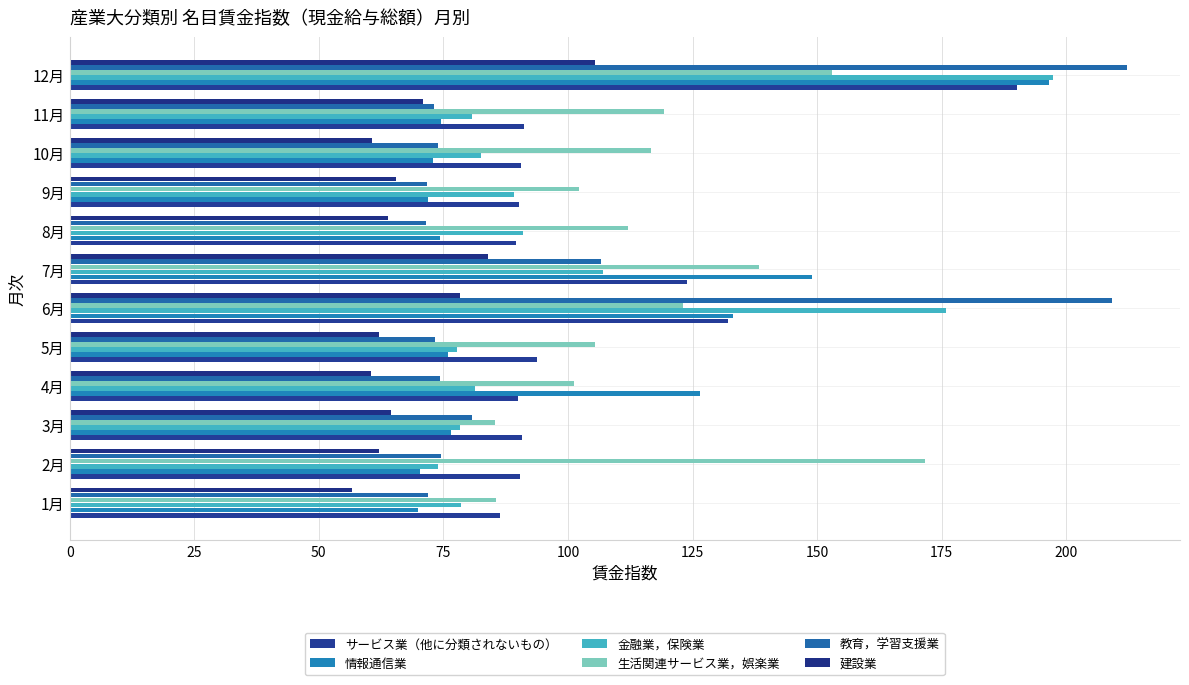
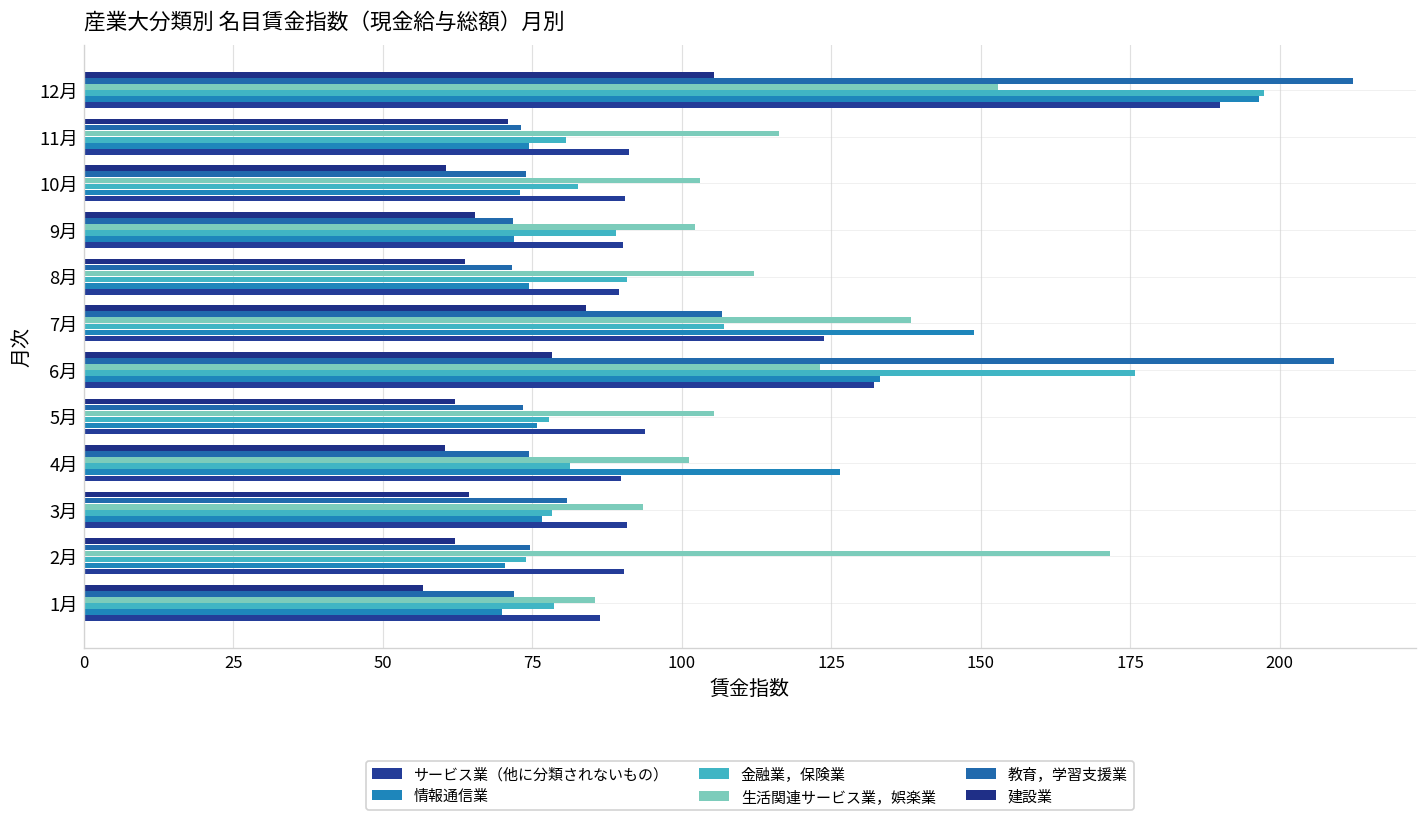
生活関連サービス業，娯楽業, 11月: 119 -> 116
生活関連サービス業，娯楽業, 10月: 117 -> 103
生活関連サービス業，娯楽業, 3月: 85 -> 94
